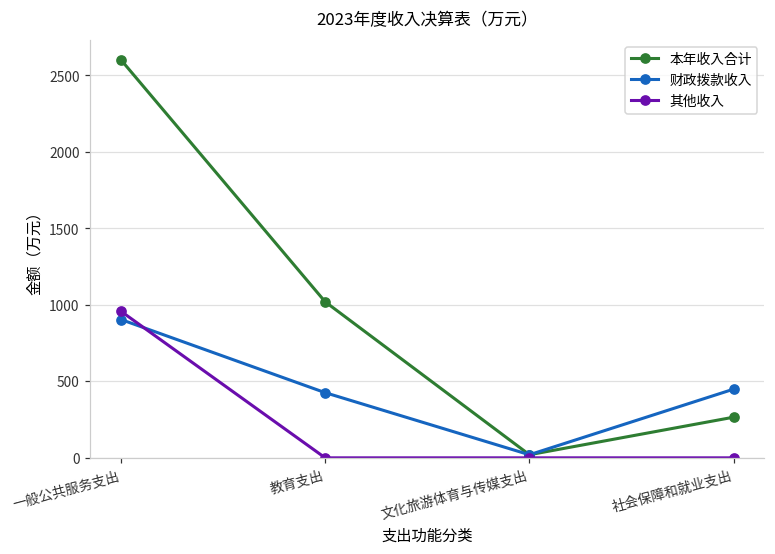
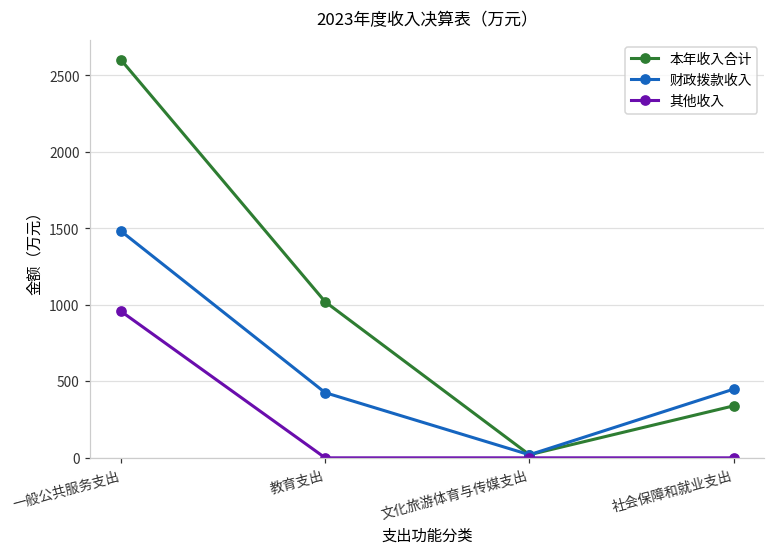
财政拨款收入, 一般公共服务支出: 900 -> 1480
本年收入合计, 社会保障和就业支出: 270 -> 340
